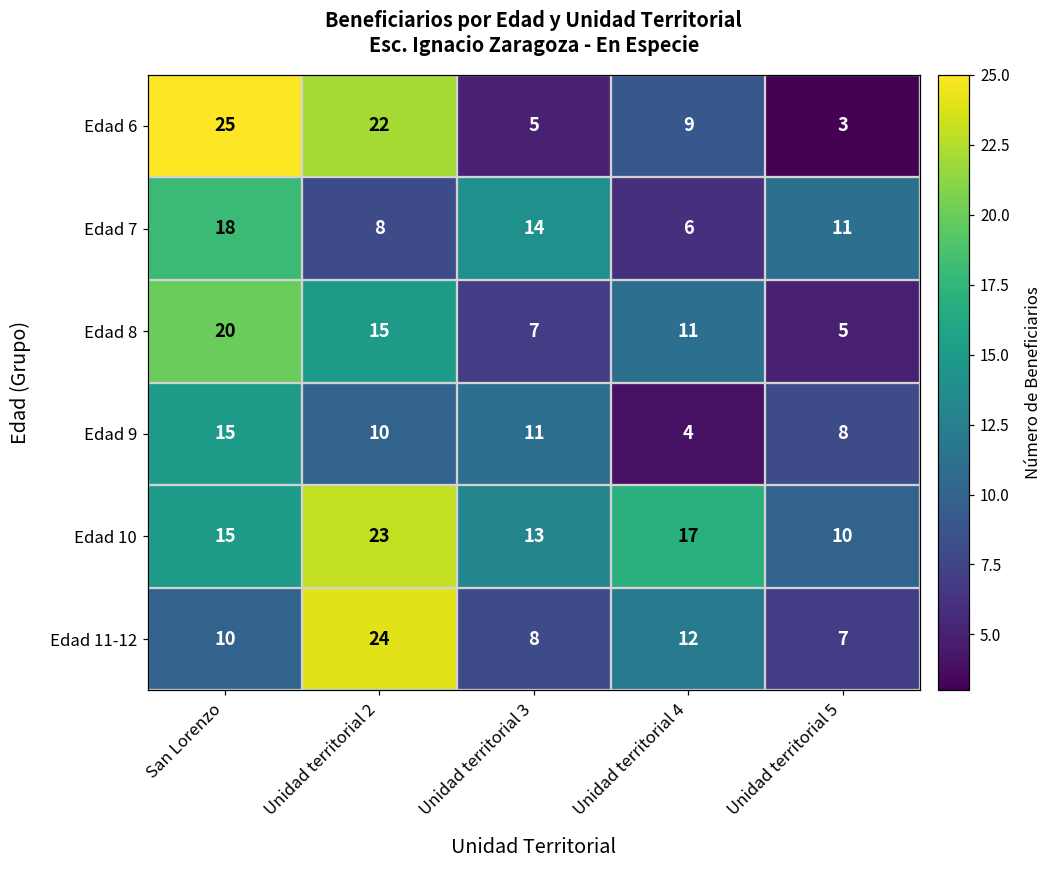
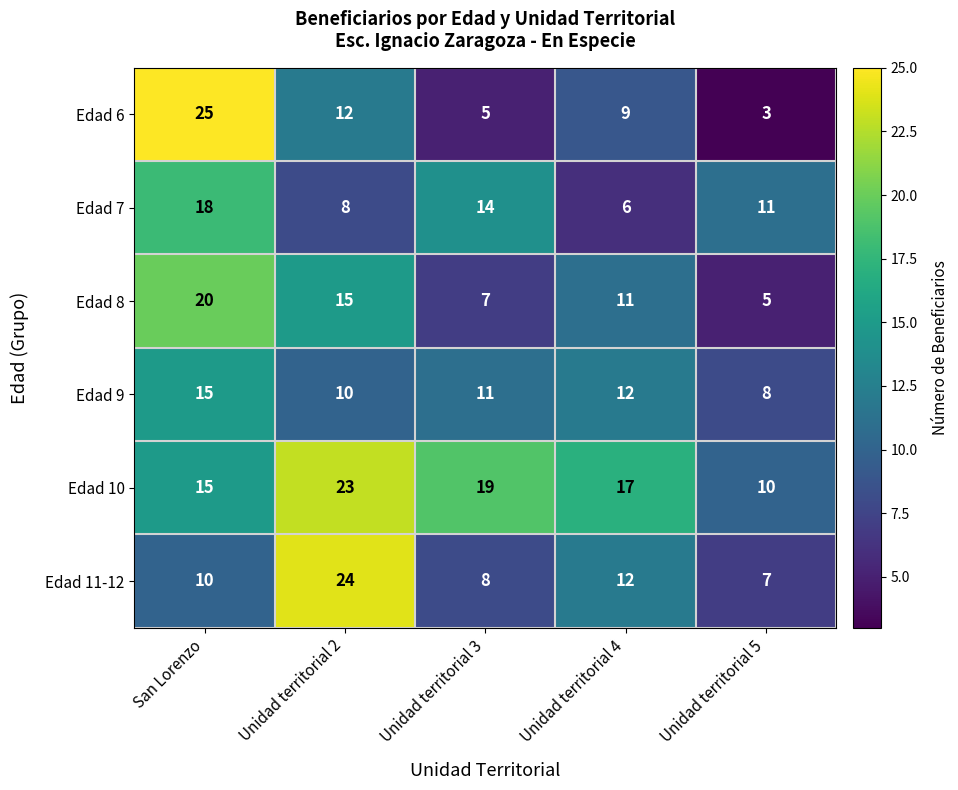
Edad 6, Unidad territorial 2: 22 -> 12
Edad 9, Unidad territorial 4: 4 -> 12
Edad 10, Unidad territorial 3: 13 -> 19
